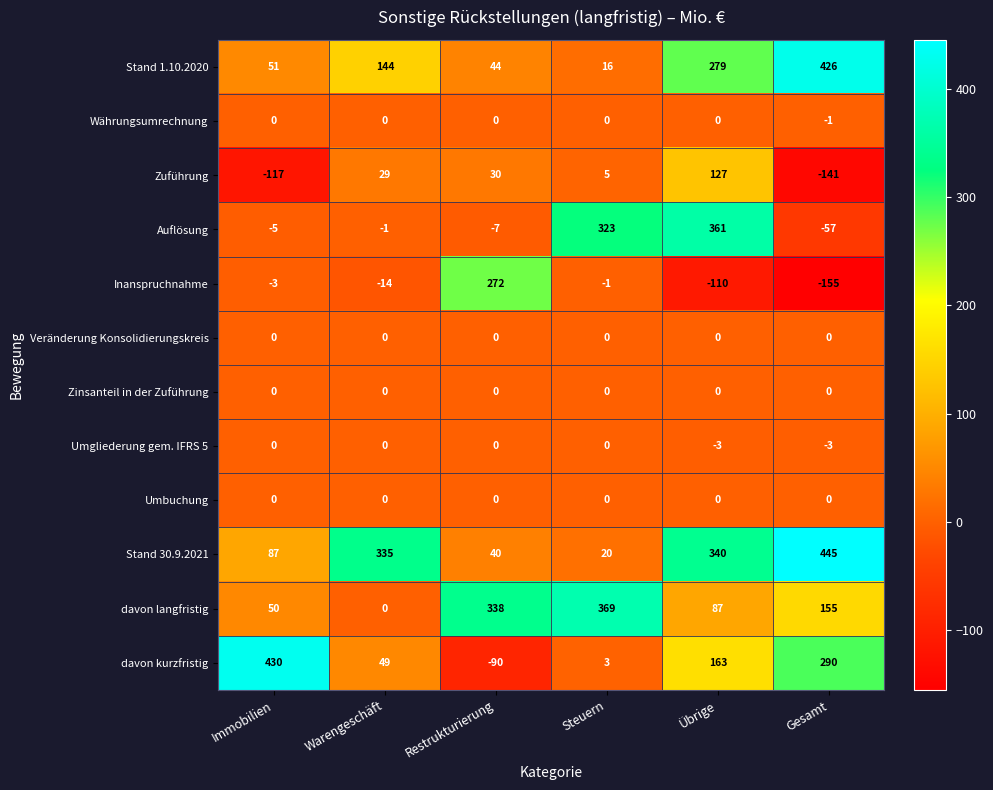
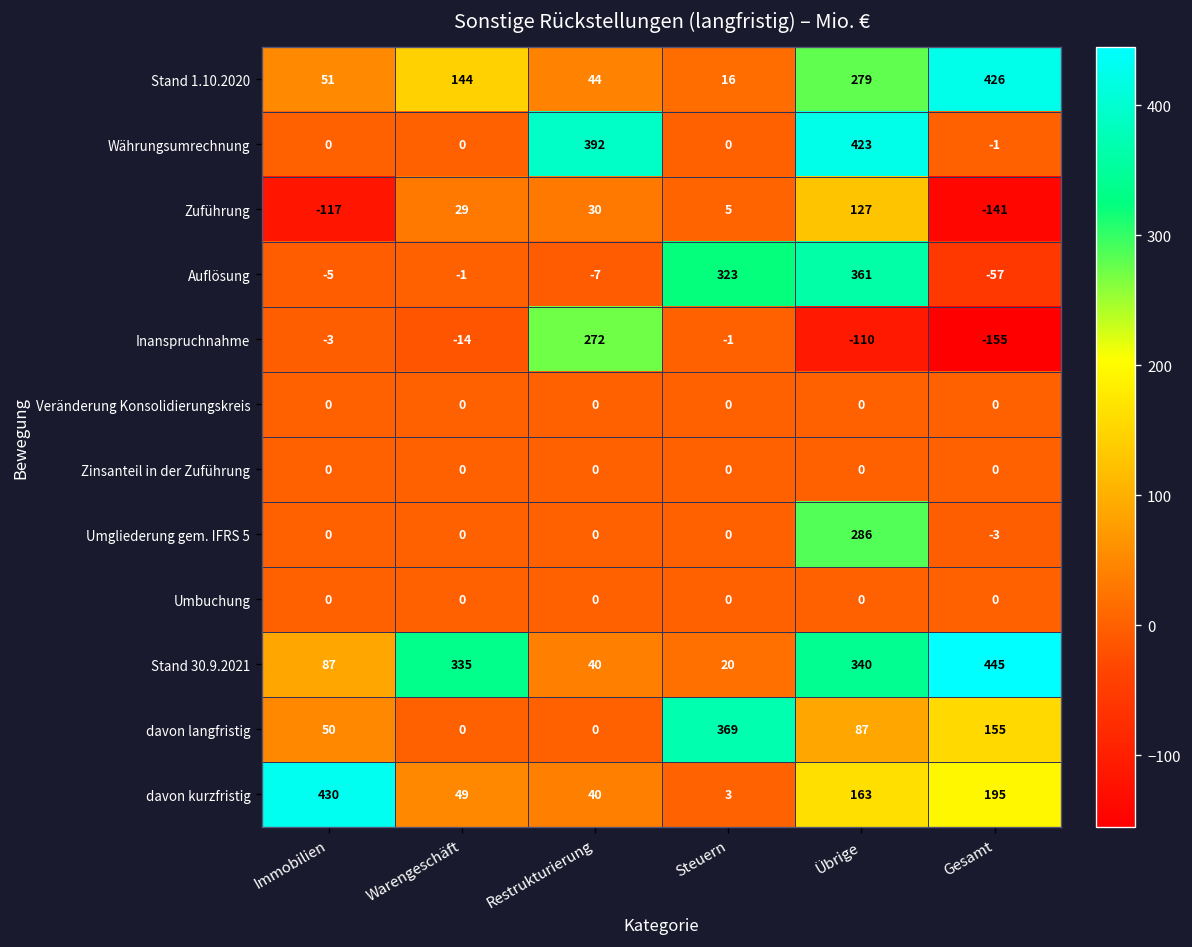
Währungsumrechnung, Restrukturierung: 0 -> 392
Währungsumrechnung, Übrige: 0 -> 423
Umgliederung gem. IFRS 5, Übrige: -3 -> 286
davon langfristig, Restrukturierung: 338 -> 0
davon kurzfristig, Restrukturierung: -90 -> 40
davon kurzfristig, Gesamt: 290 -> 195
